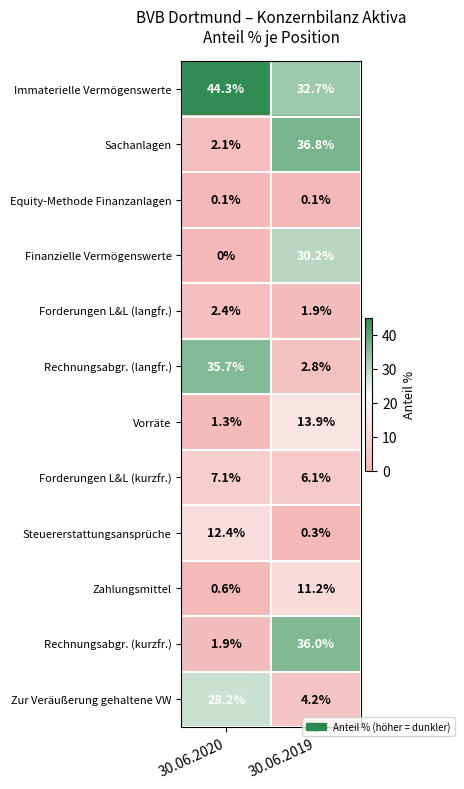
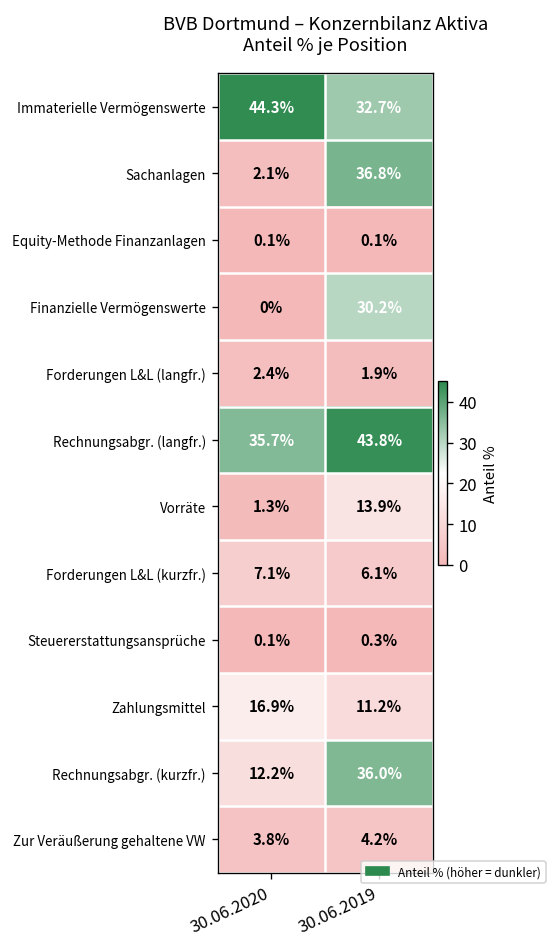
Rechnungsabgr. (langfr.), 30.06.2019: 2.8% -> 43.8%
Steuererstattungsansprüche, 30.06.2020: 12.4% -> 0.1%
Zahlungsmittel, 30.06.2020: 0.6% -> 16.9%
Rechnungsabgr. (kurzfr.), 30.06.2020: 1.9% -> 12.2%
Zur Veräußerung gehaltene VW, 30.06.2020: 28.2% -> 3.8%
